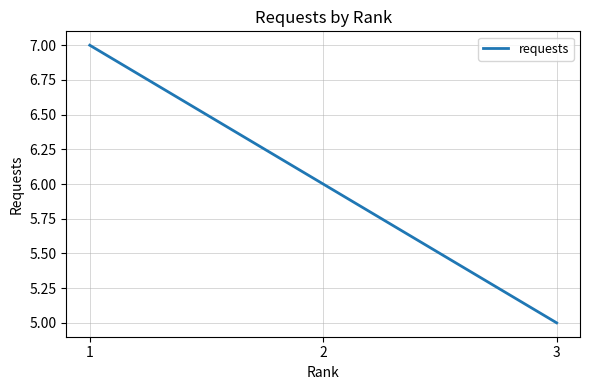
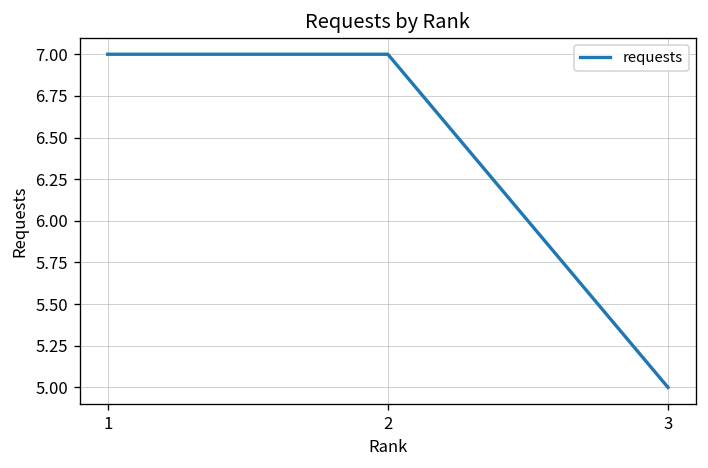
2: 6 -> 7
